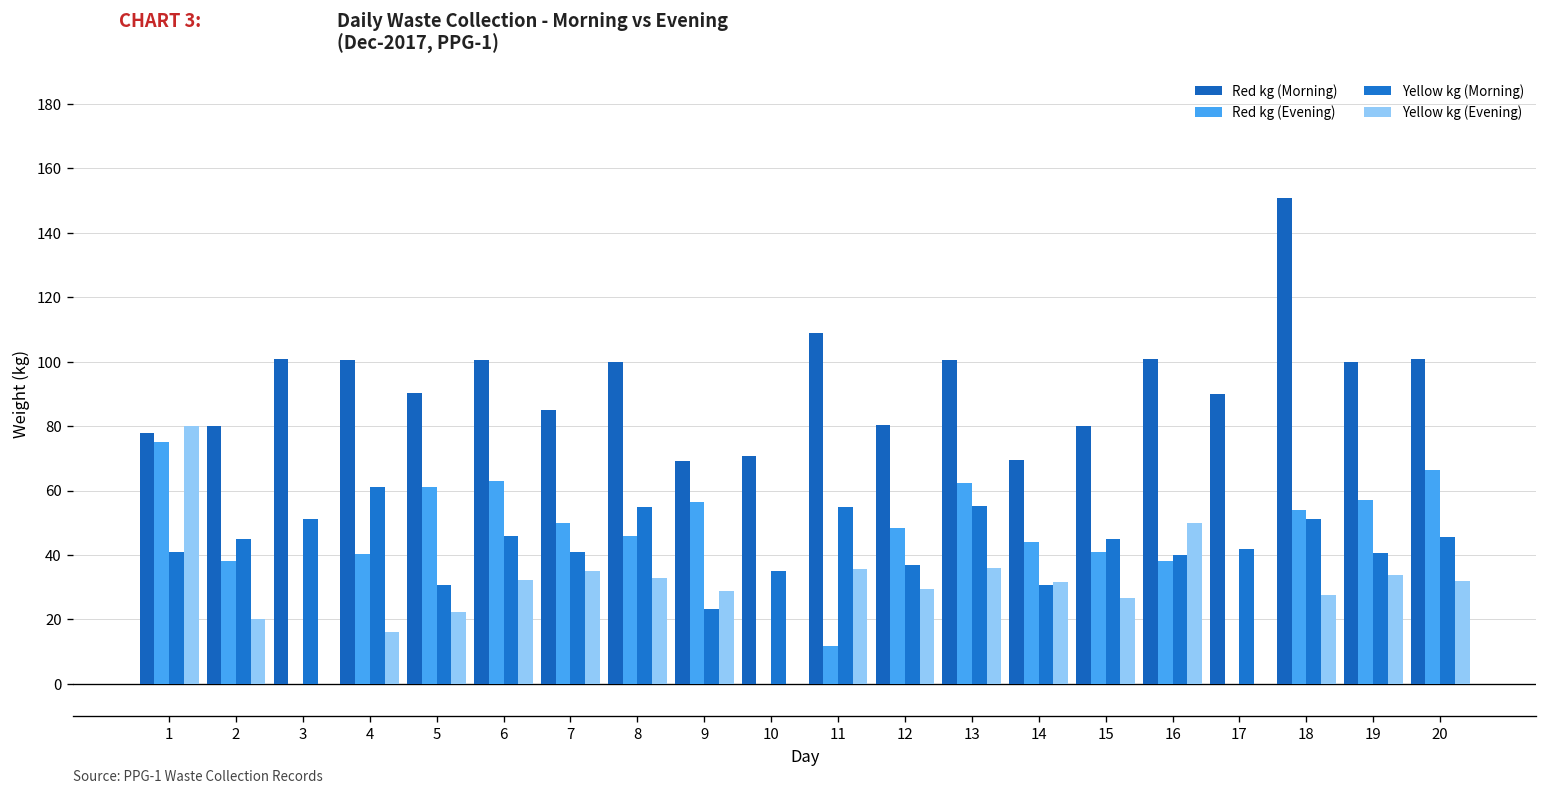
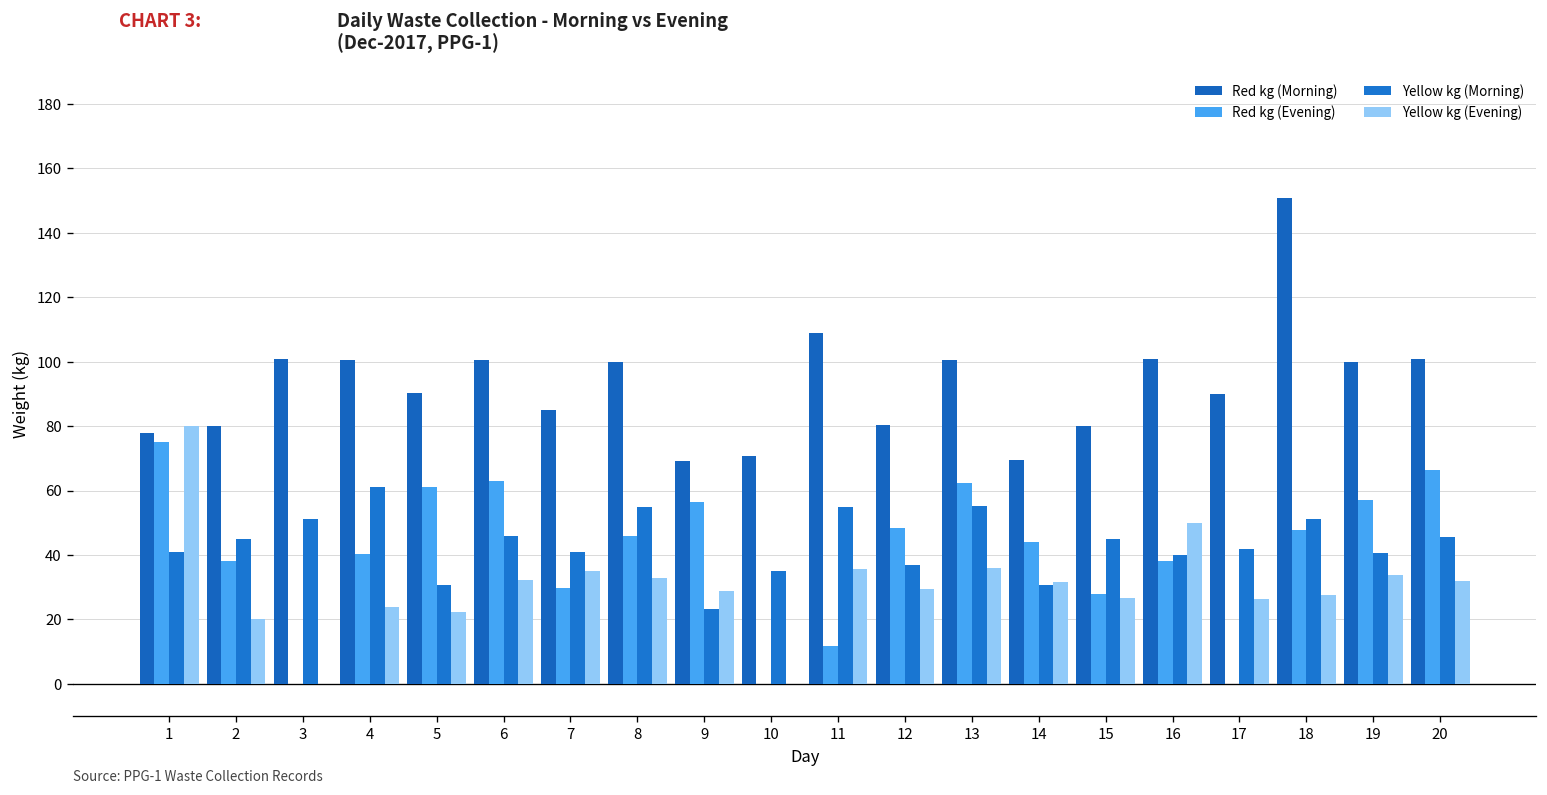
Yellow kg (Evening), 4: 16 -> 24
Red kg (Evening), 7: 50 -> 30
Red kg (Evening), 15: 41 -> 28
Yellow kg (Evening), 17: 0 -> 27
Red kg (Evening), 18: 54 -> 48
